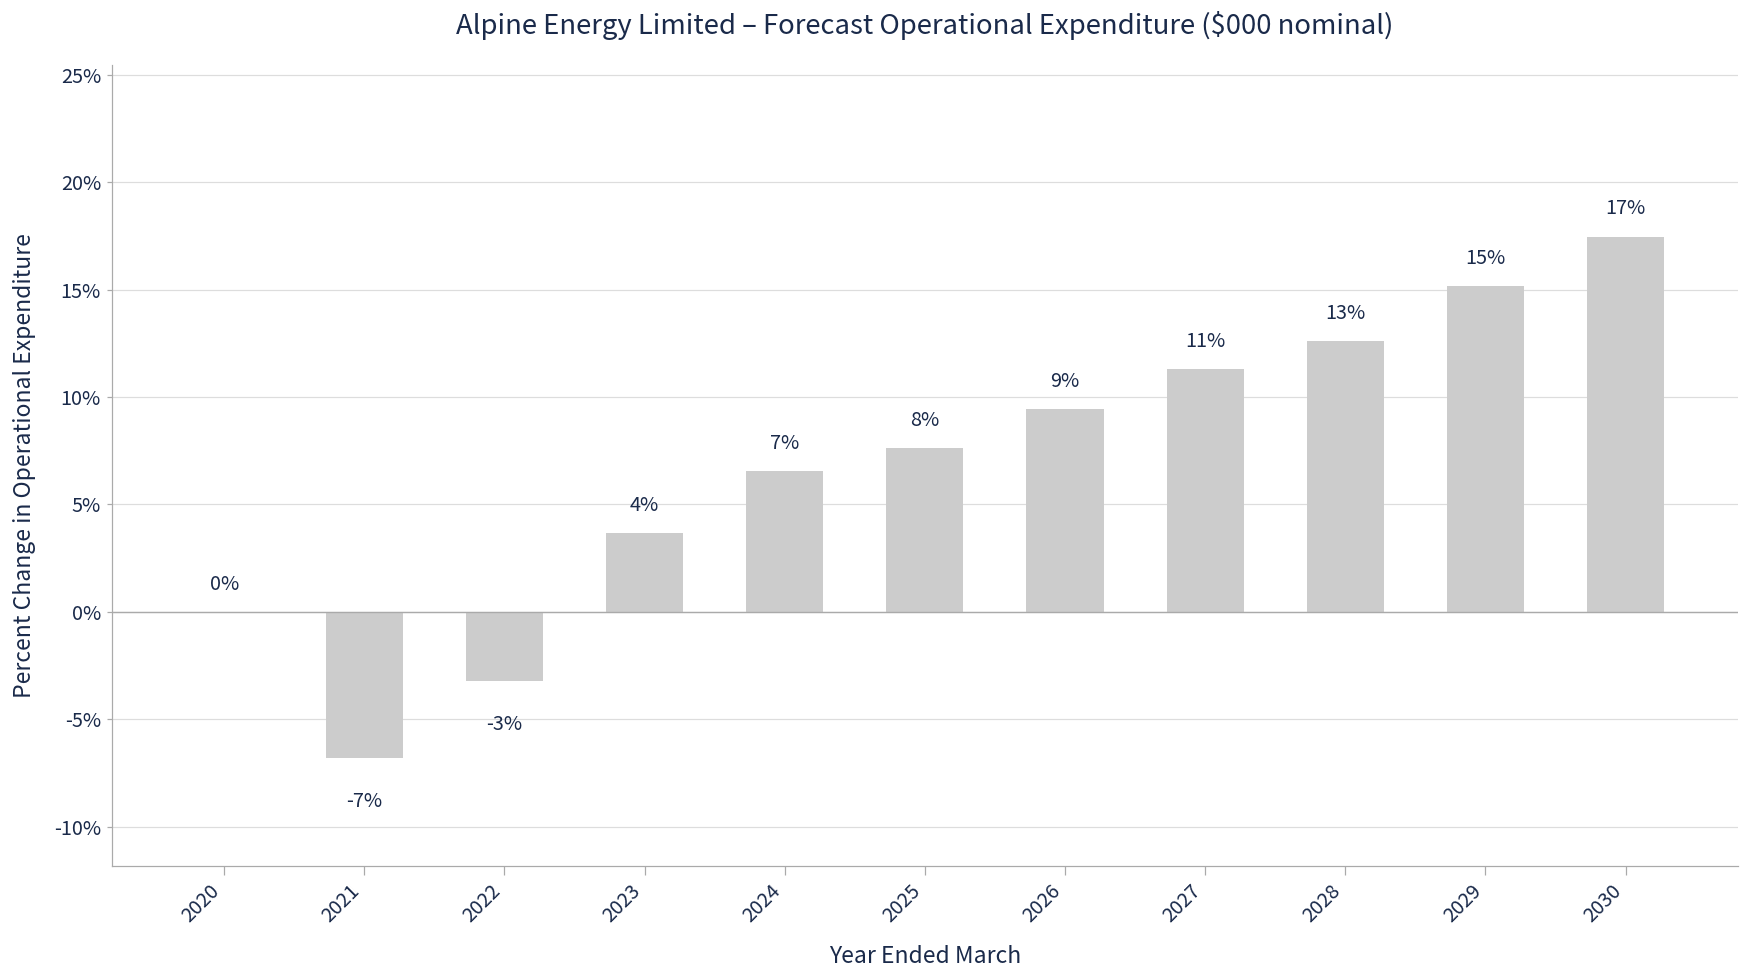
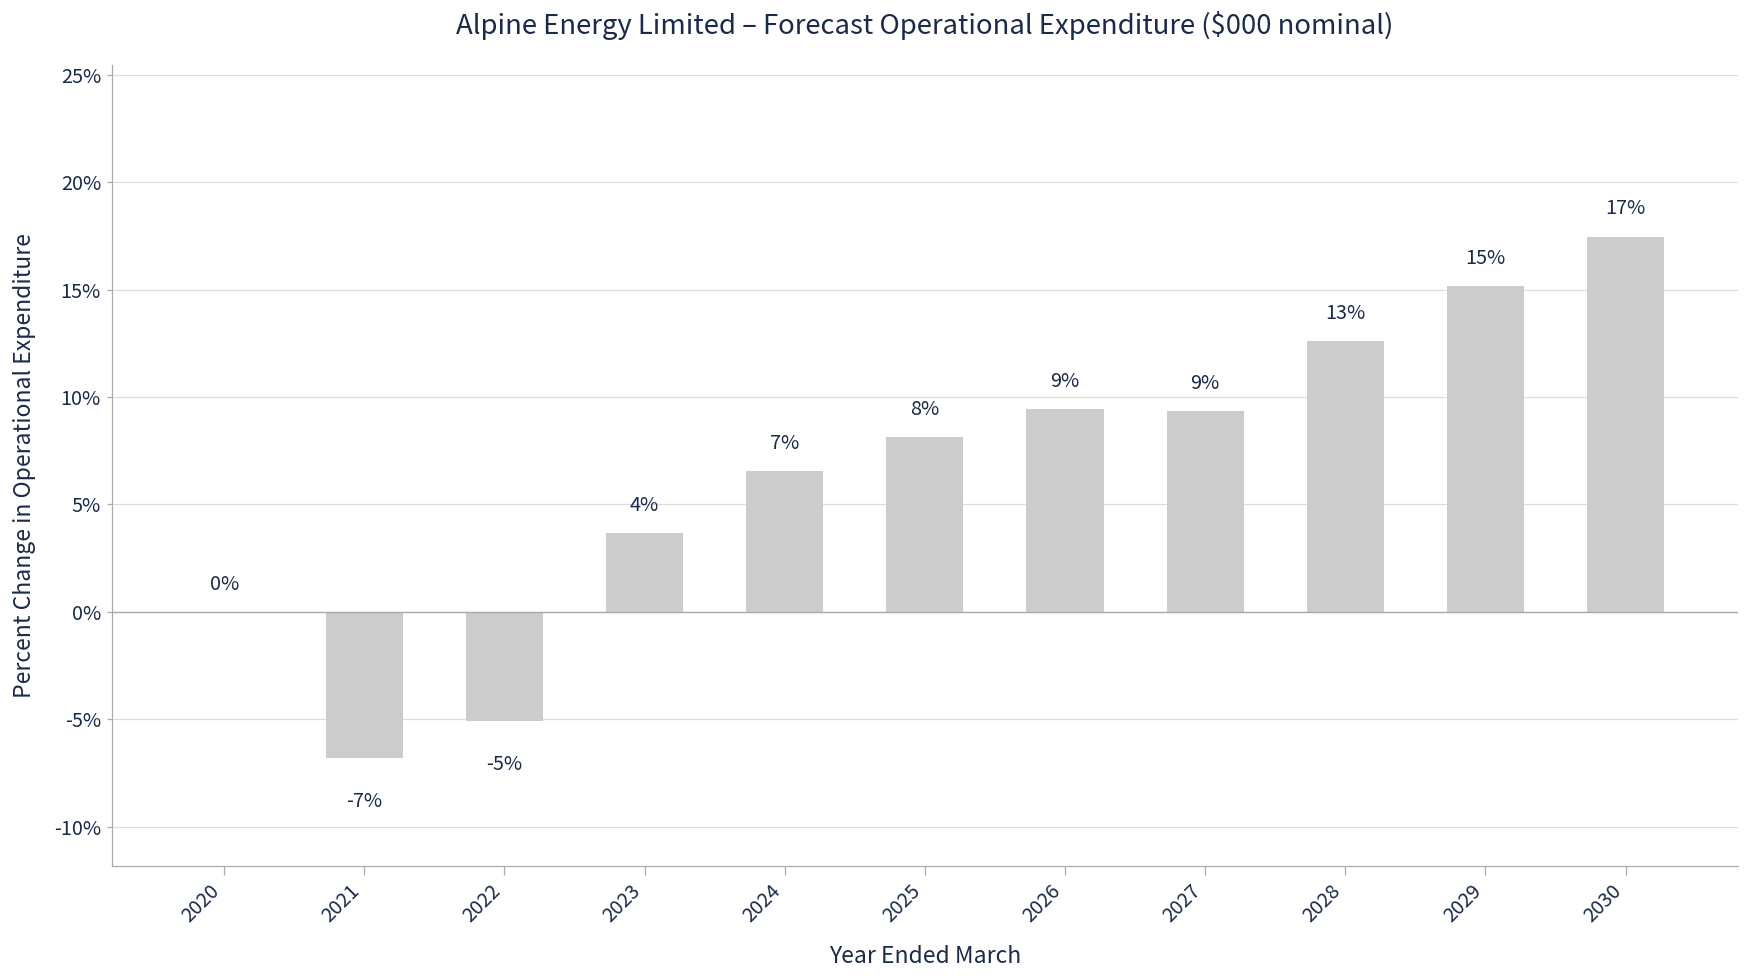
2022: -3% -> -5%
2025: 7.6% -> 8.2%
2027: 11% -> 9%
